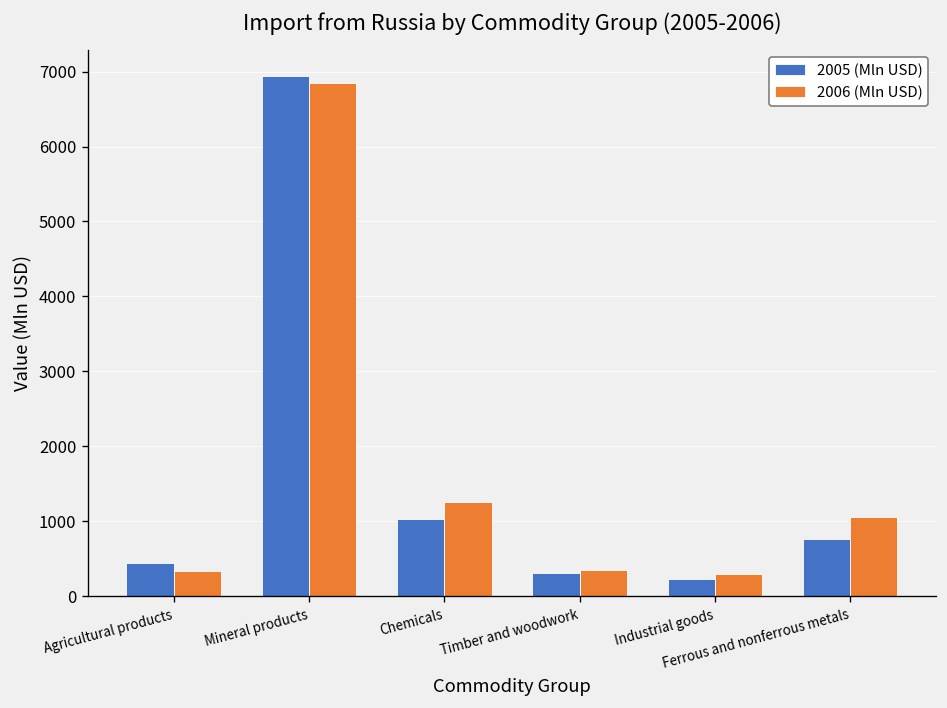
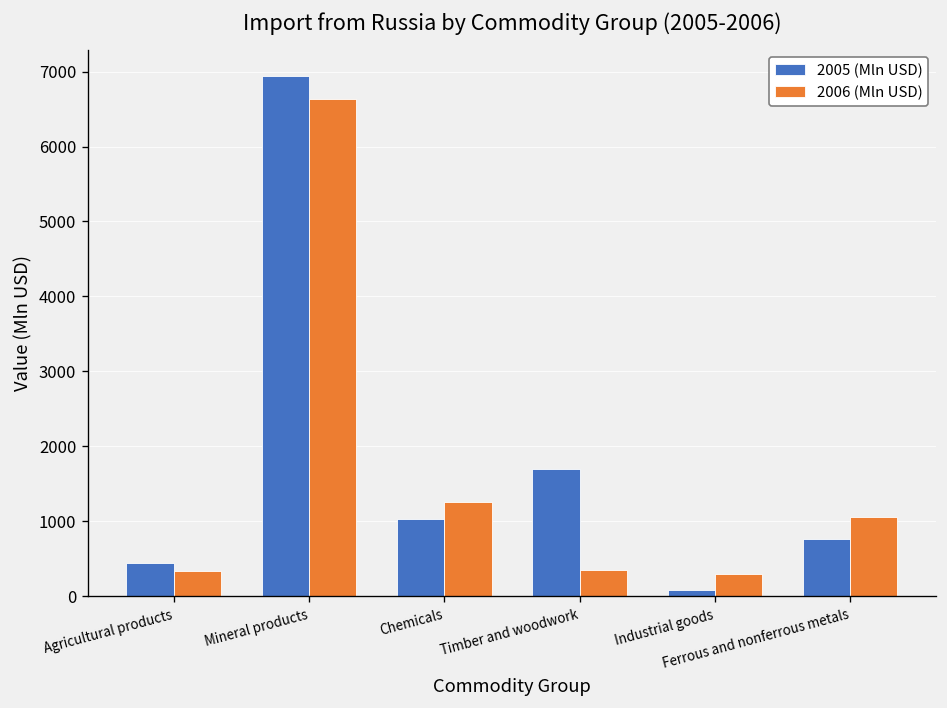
2006 (Mln USD), Mineral products: 6800 -> 6600
2005 (Mln USD), Timber and woodwork: 300 -> 1700
2005 (Mln USD), Industrial goods: 200 -> 100
